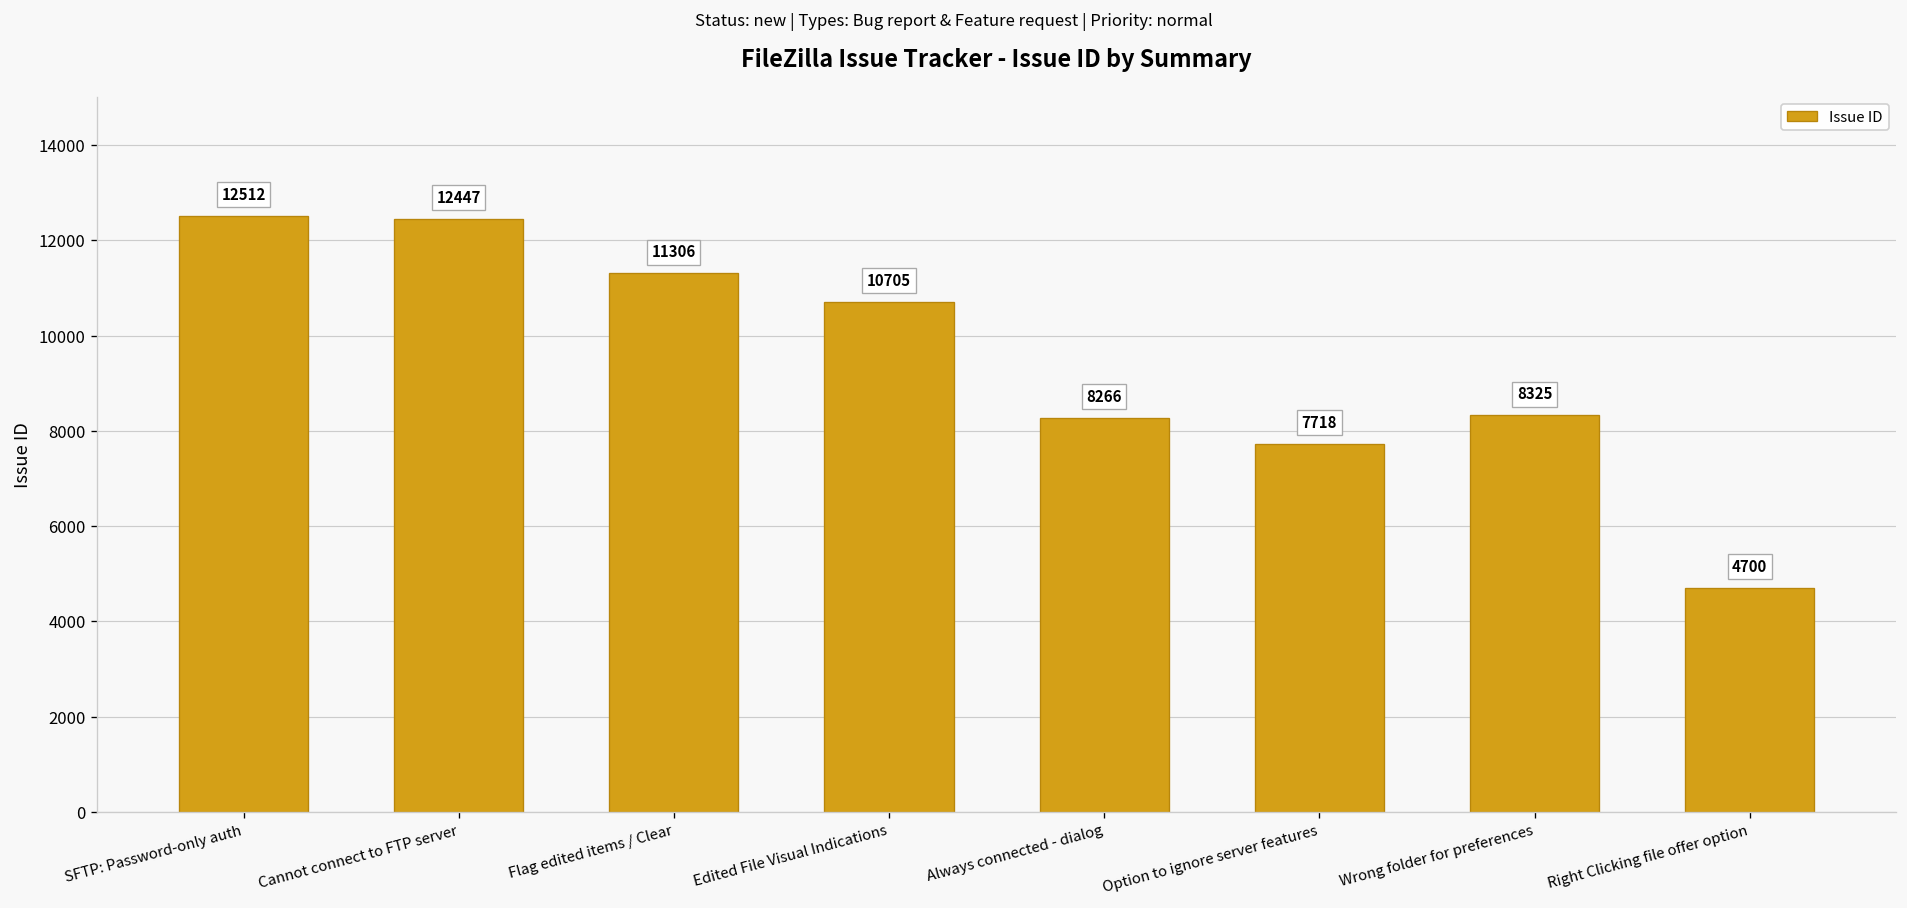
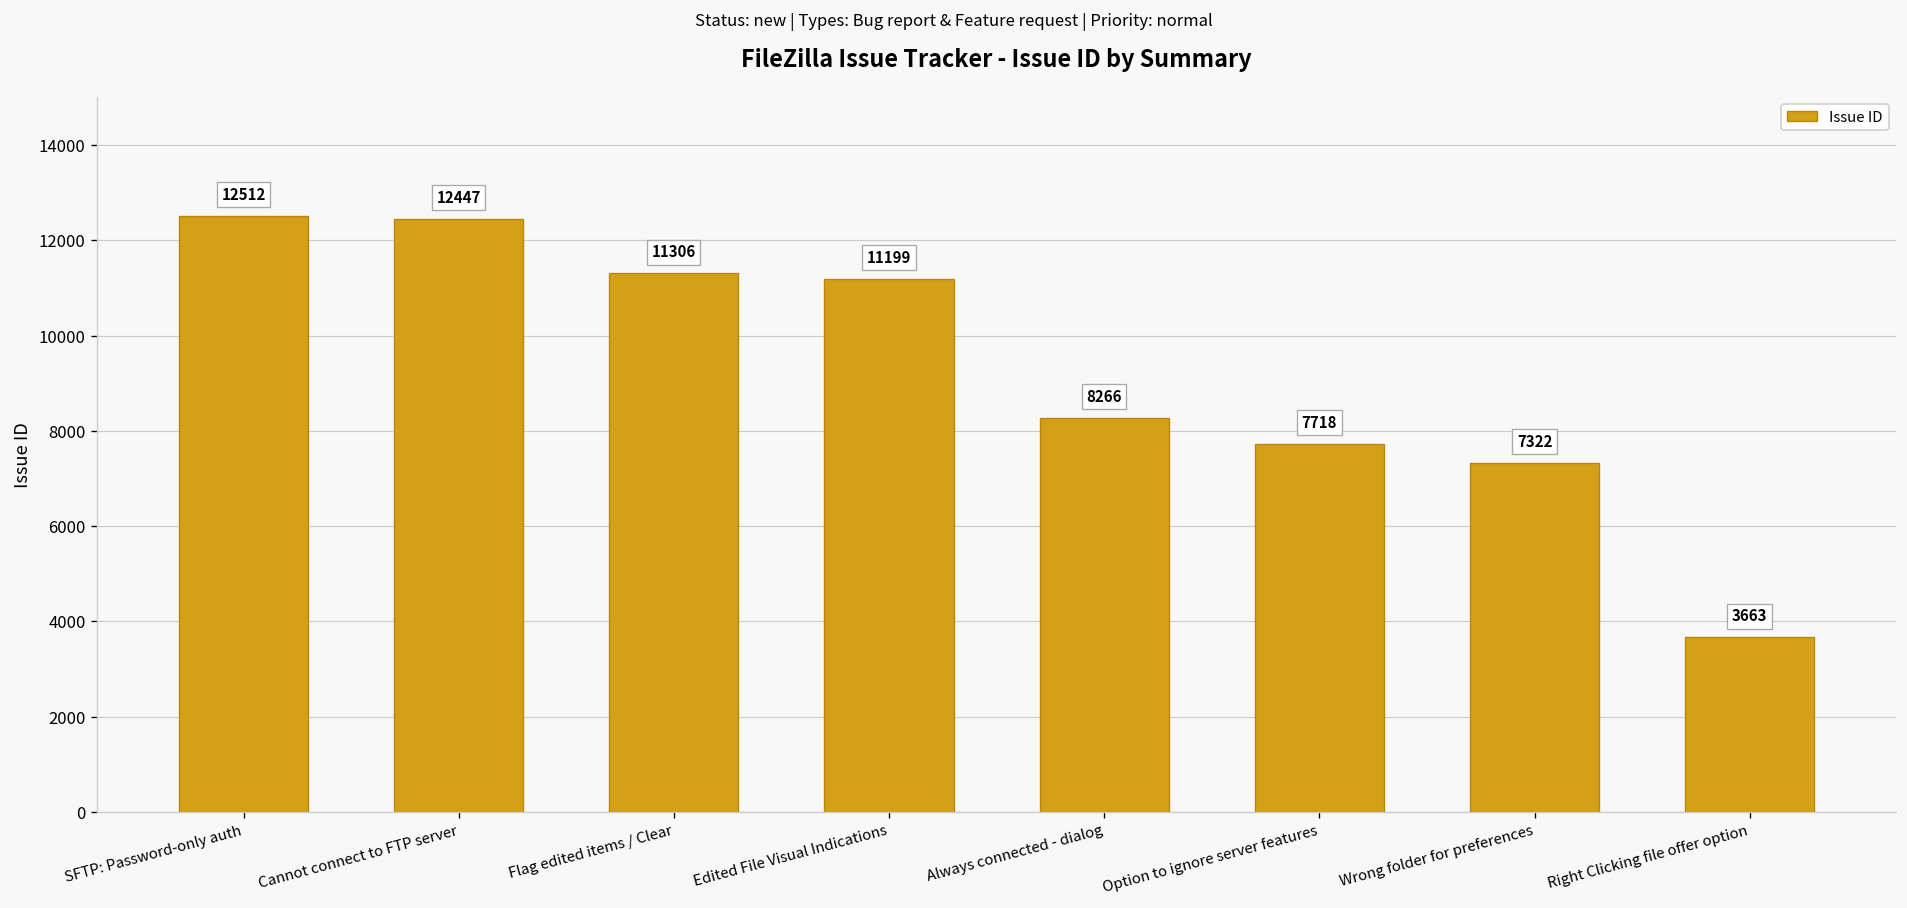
Edited File Visual Indications: 10705 -> 11199
Wrong folder for preferences: 8325 -> 7322
Right Clicking file offer option: 4700 -> 3663
